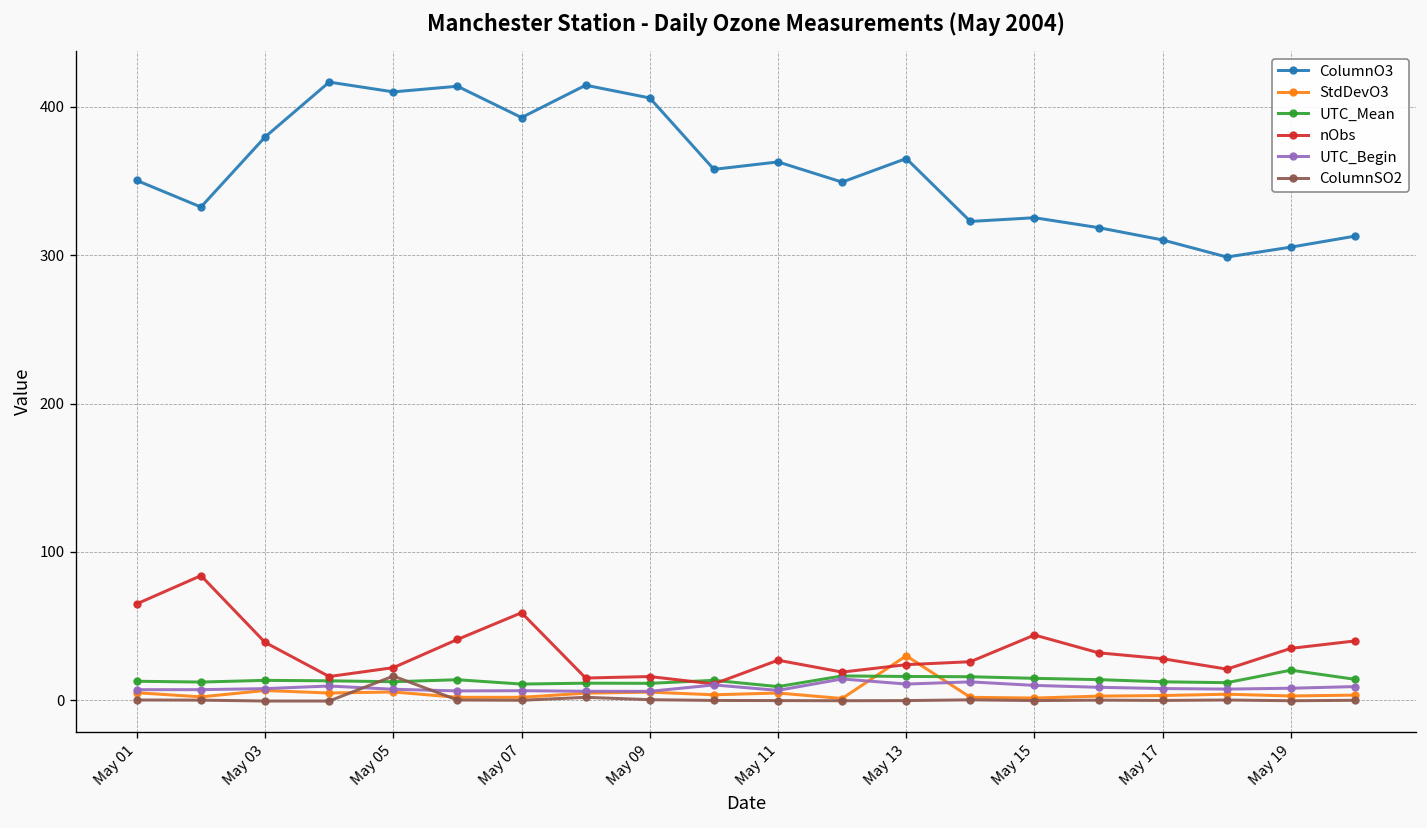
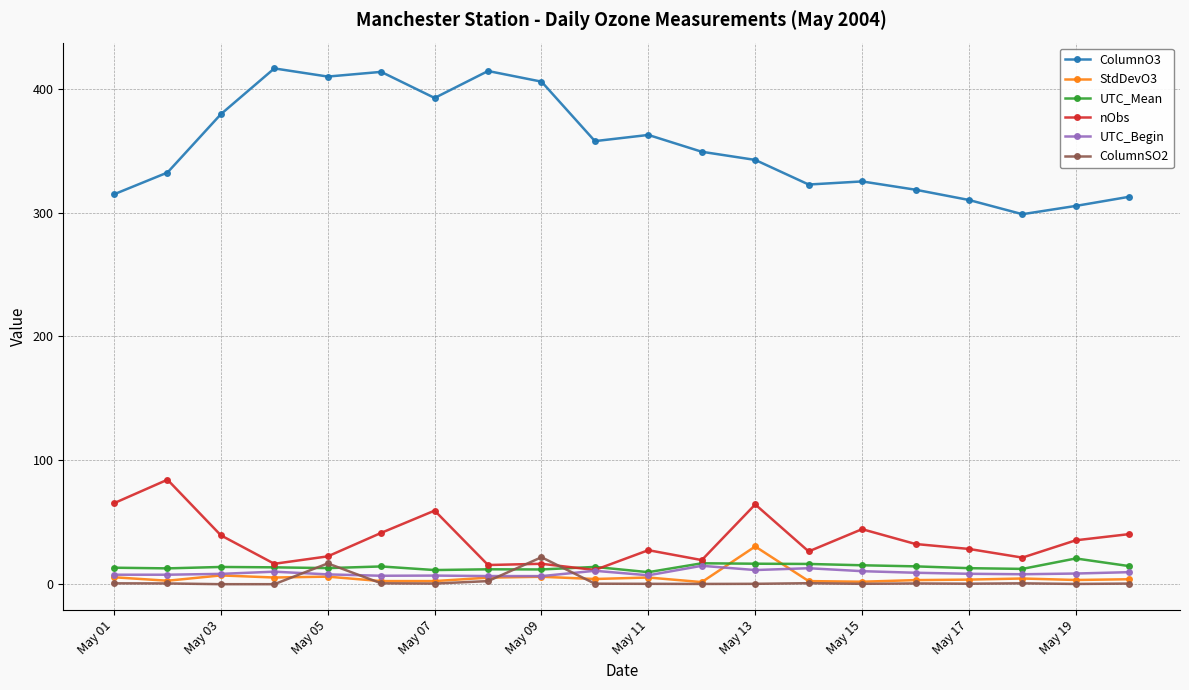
ColumnO3, May 01: 350 -> 315
ColumnSO2, May 09: 0 -> 21
ColumnO3, May 13: 365 -> 343
nObs, May 13: 24 -> 64
